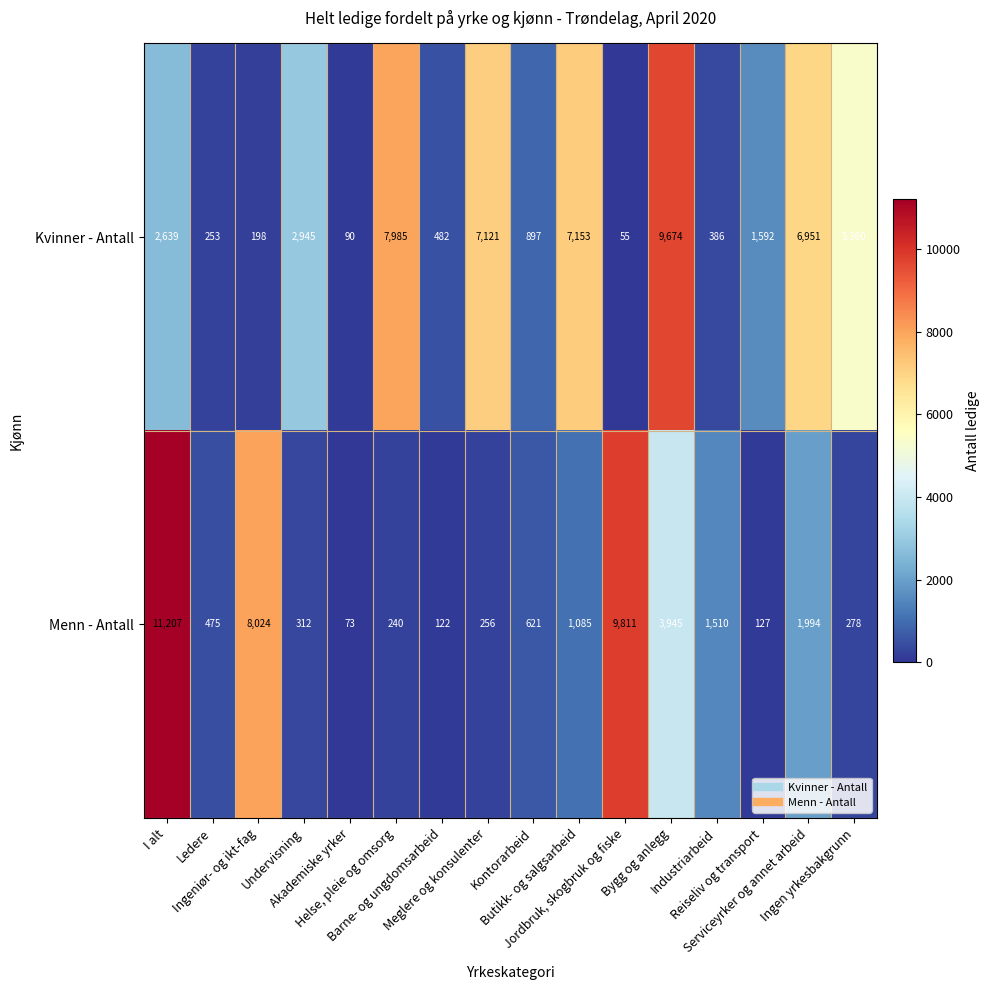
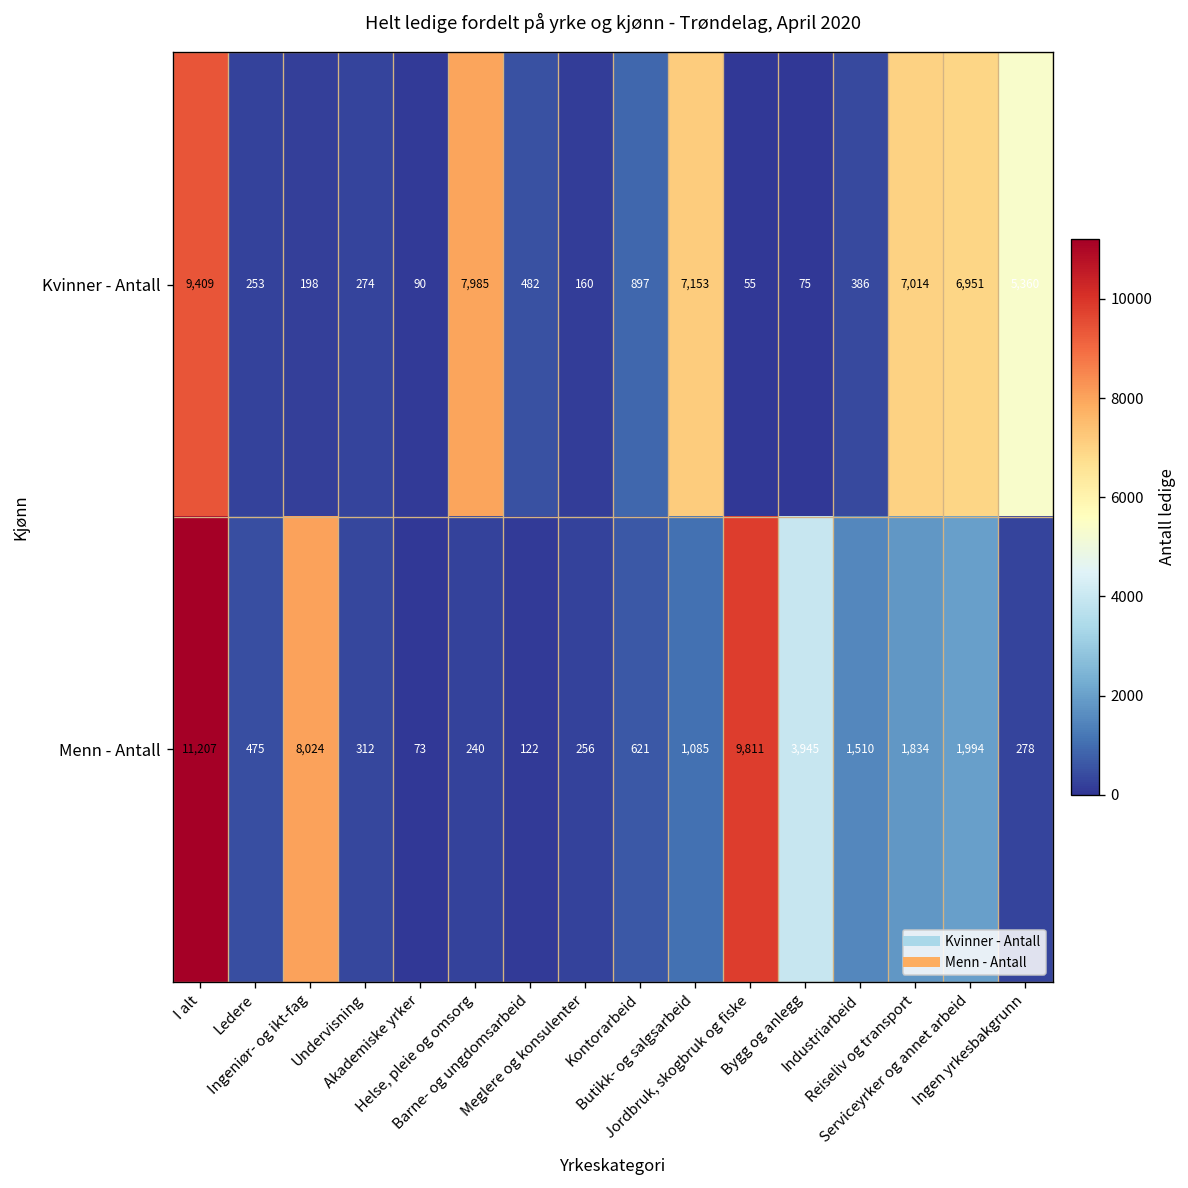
Kvinner - Antall, I alt: 2,639 -> 9,409
Kvinner - Antall, Undervisning: 2,945 -> 274
Kvinner - Antall, Meglere og konsulenter: 7,121 -> 160
Kvinner - Antall, Bygg og anlegg: 9,674 -> 75
Kvinner - Antall, Reiseliv og transport: 1,592 -> 7,014
Menn - Antall, Reiseliv og transport: 127 -> 1,834
